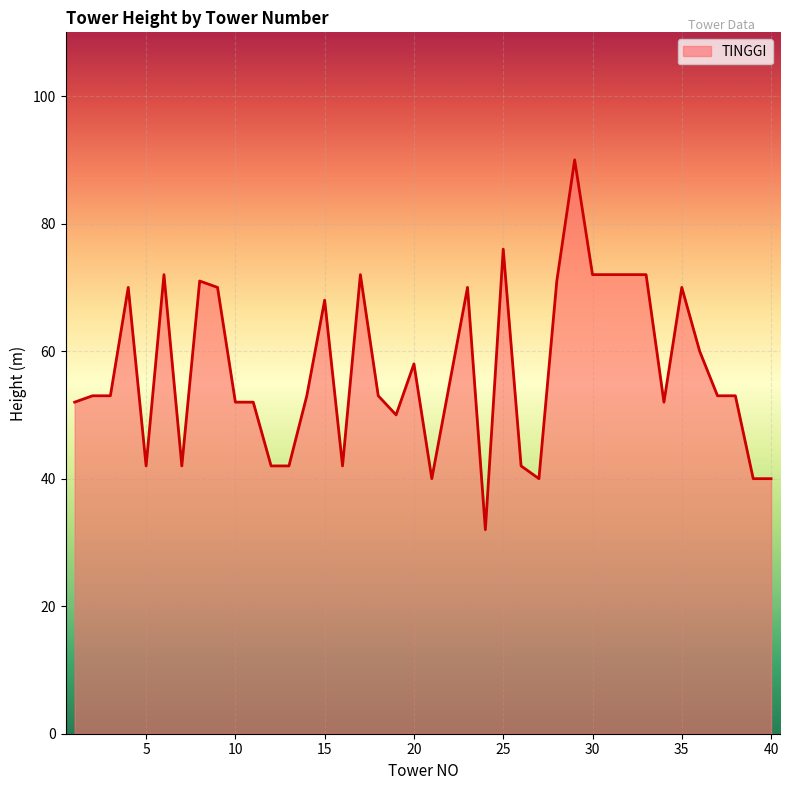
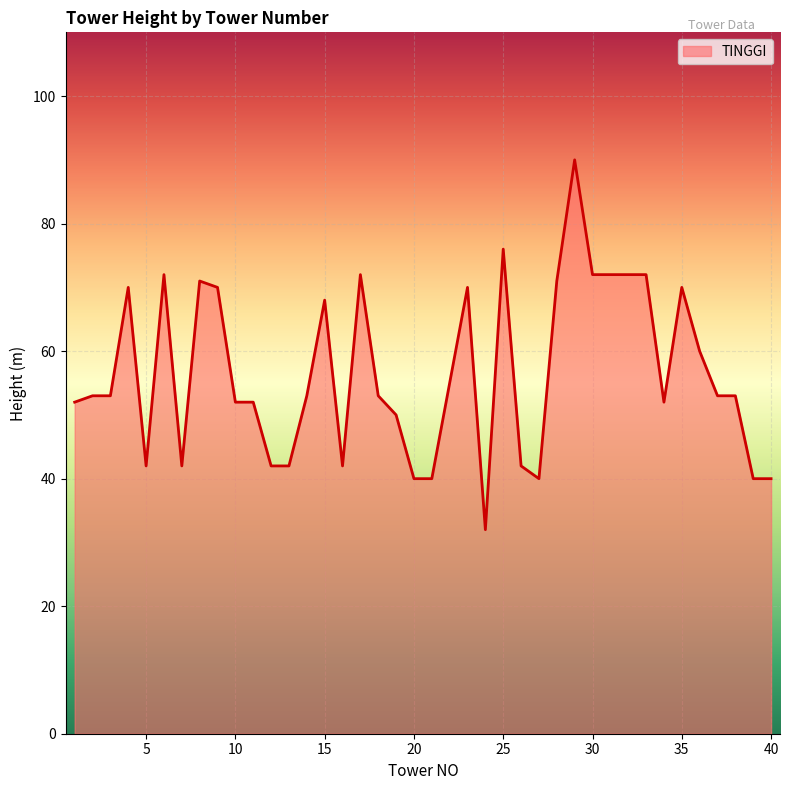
20: 58 -> 40
